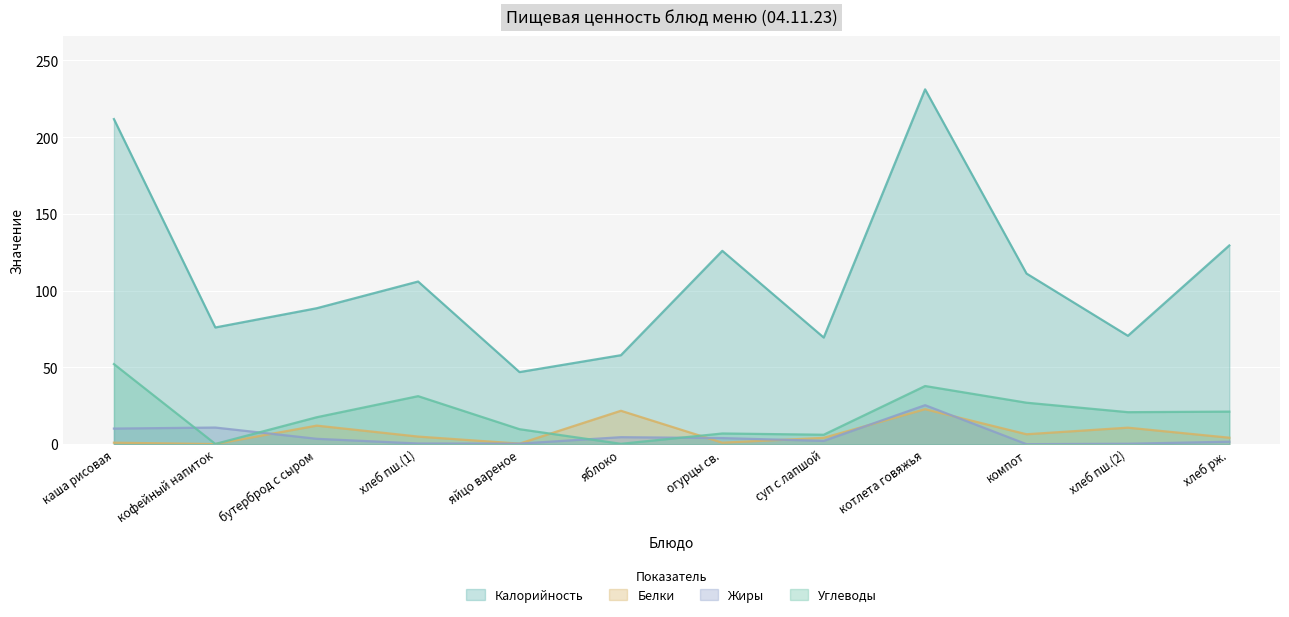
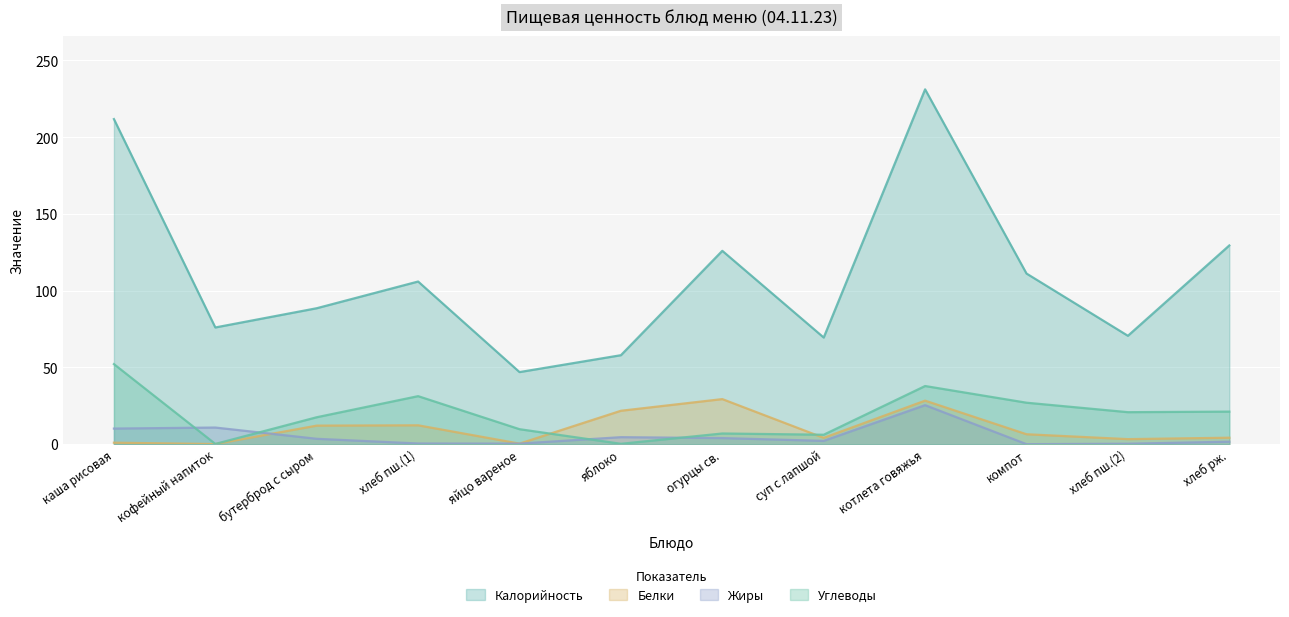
Белки, хлеб пш.(1): 5 -> 12
Белки, огурцы св.: 1 -> 29
Белки, котлета говяжья: 23 -> 28
Белки, хлеб пш.(2): 11 -> 3
